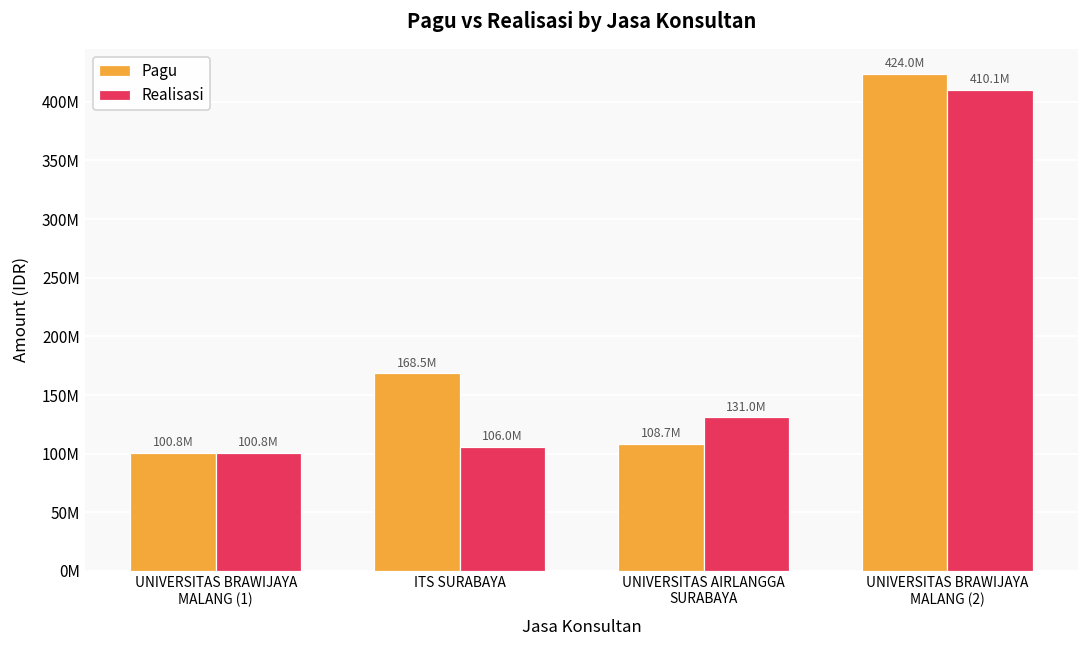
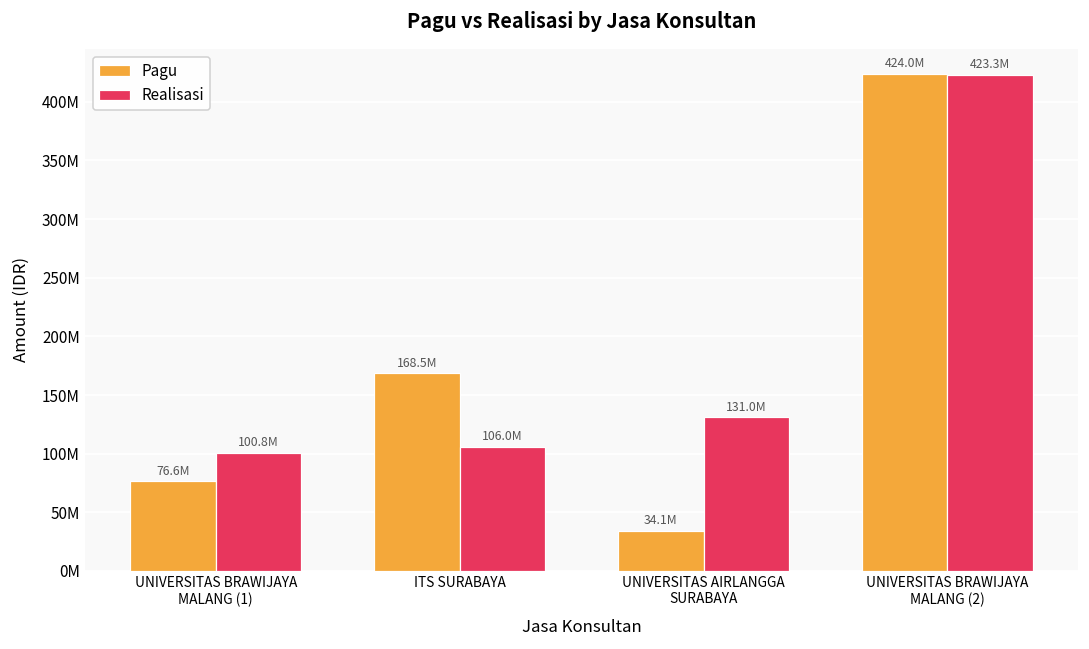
Pagu, UNIVERSITAS BRAWIJAYA MALANG (1): 100.8M -> 76.6M
Pagu, UNIVERSITAS AIRLANGGA SURABAYA: 108.7M -> 34.1M
Realisasi, UNIVERSITAS BRAWIJAYA MALANG (2): 410.1M -> 423.3M
